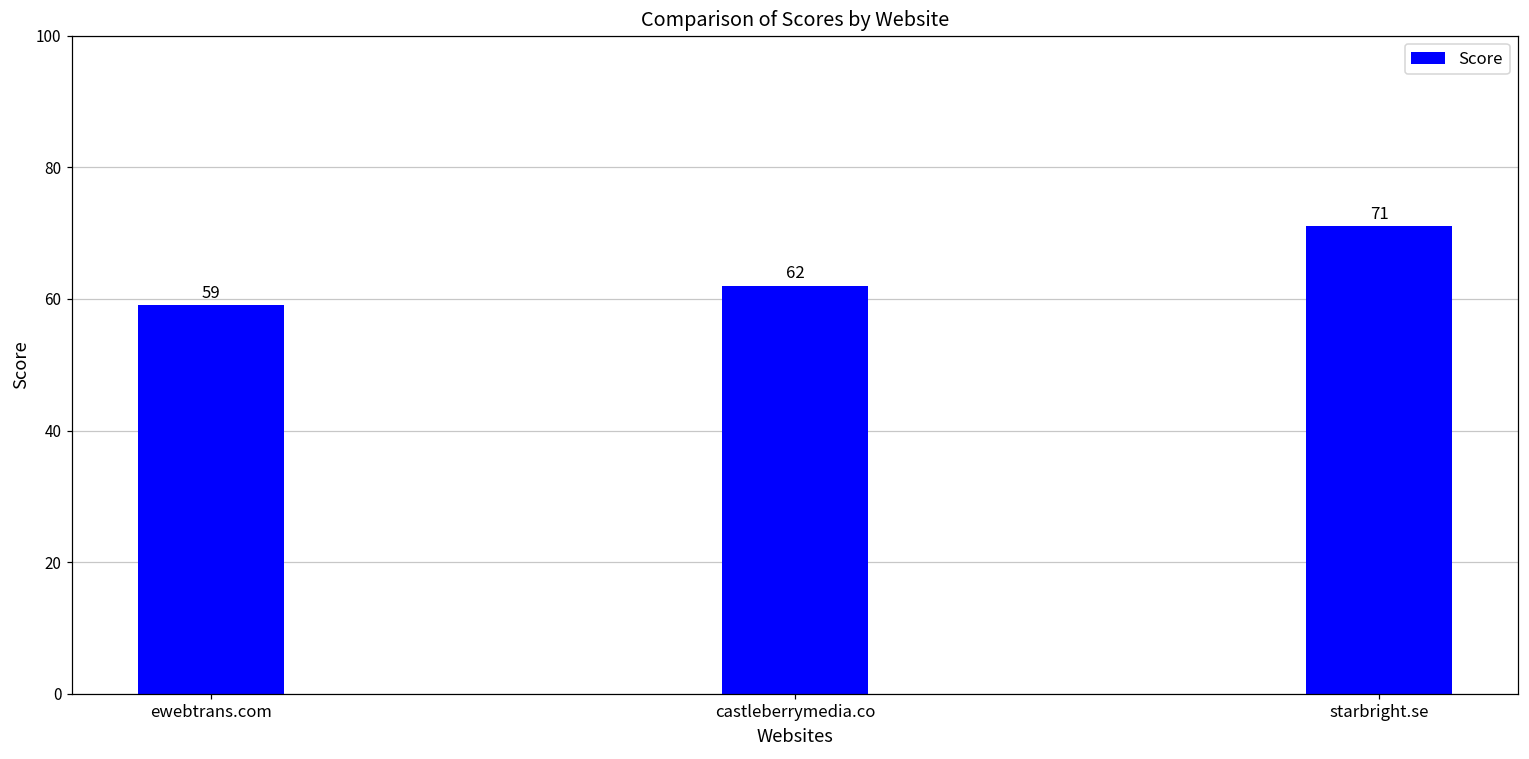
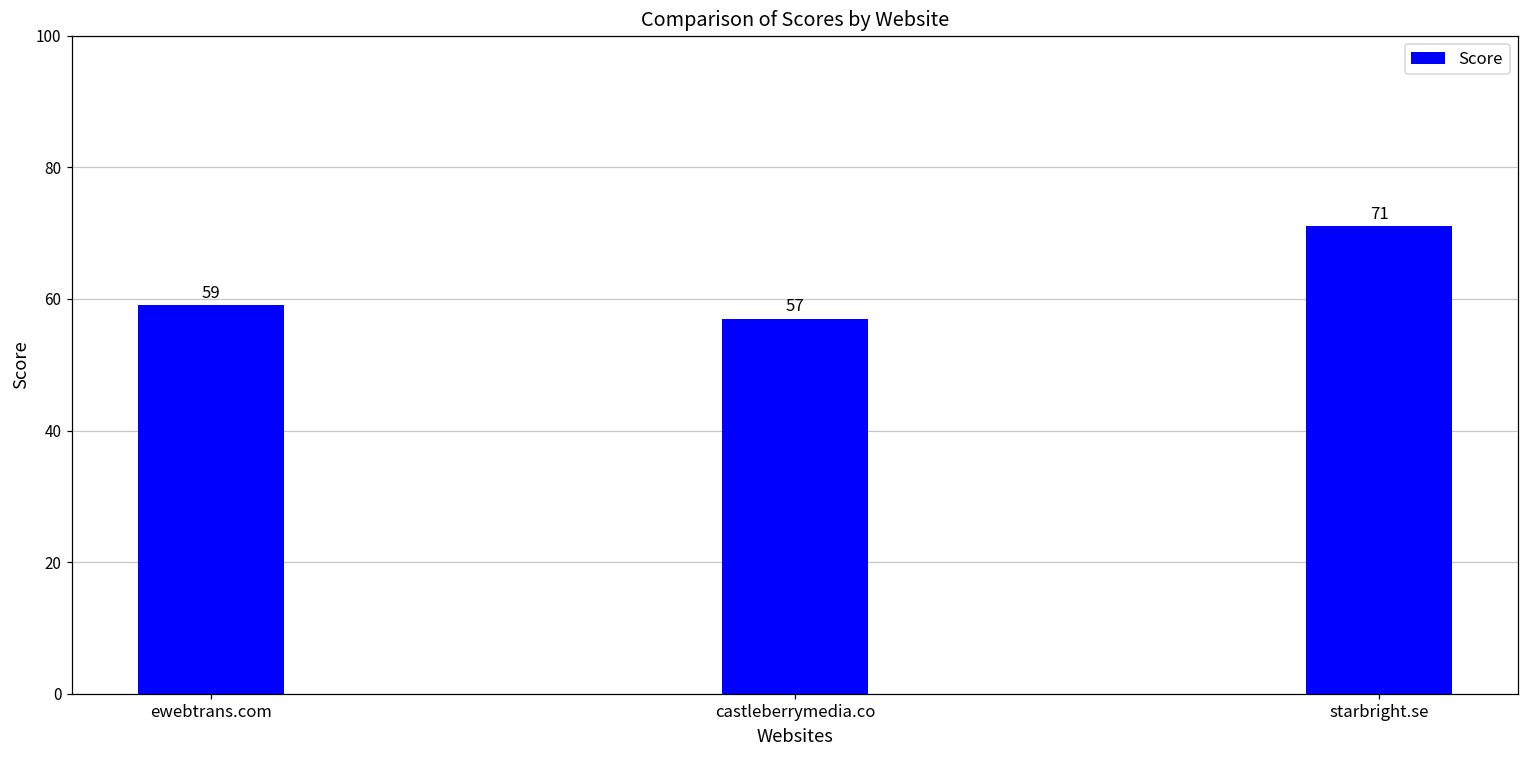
castleberrymedia.co: 62 -> 57
